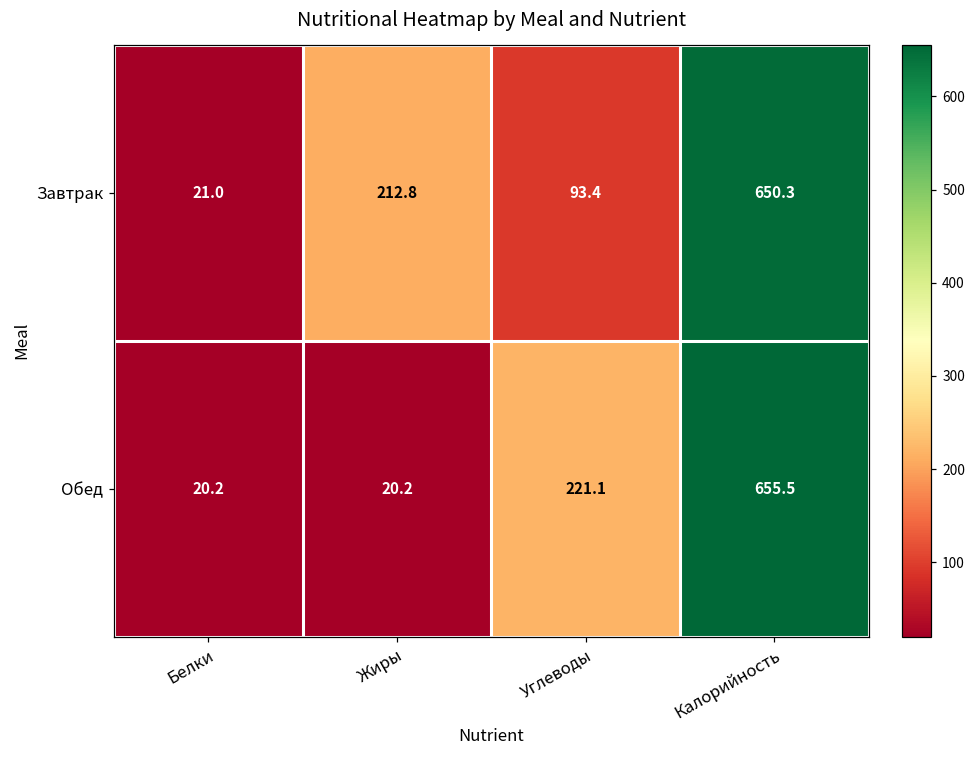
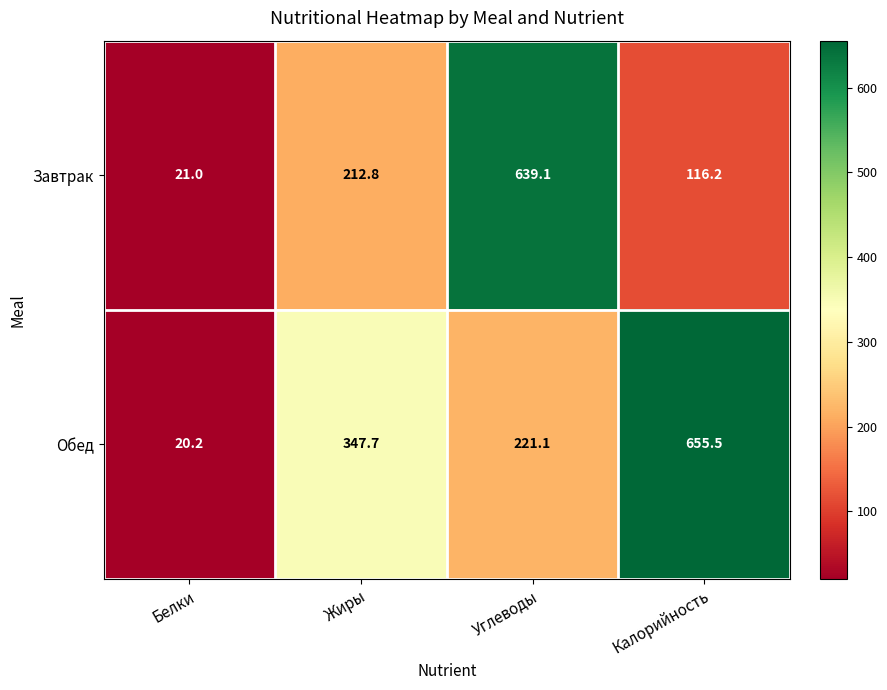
Завтрак, Углеводы: 93.4 -> 639.1
Завтрак, Калорийность: 650.3 -> 116.2
Обед, Жиры: 20.2 -> 347.7
